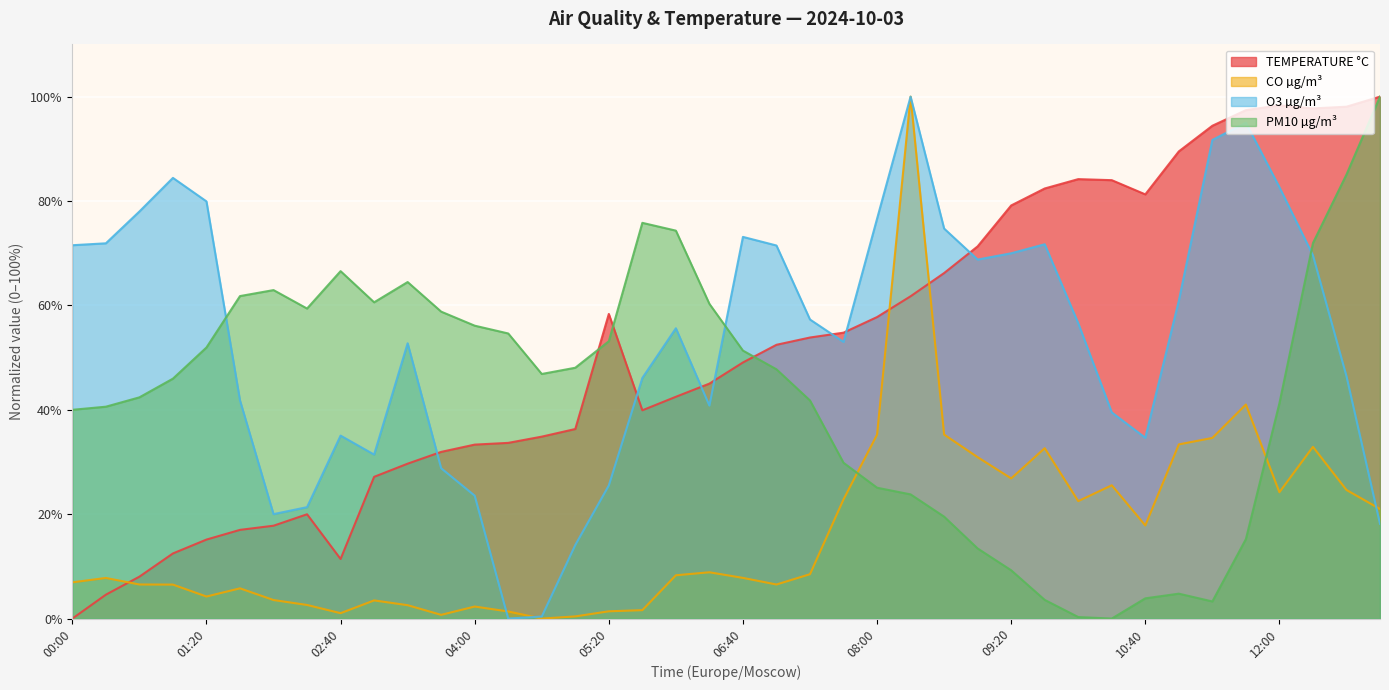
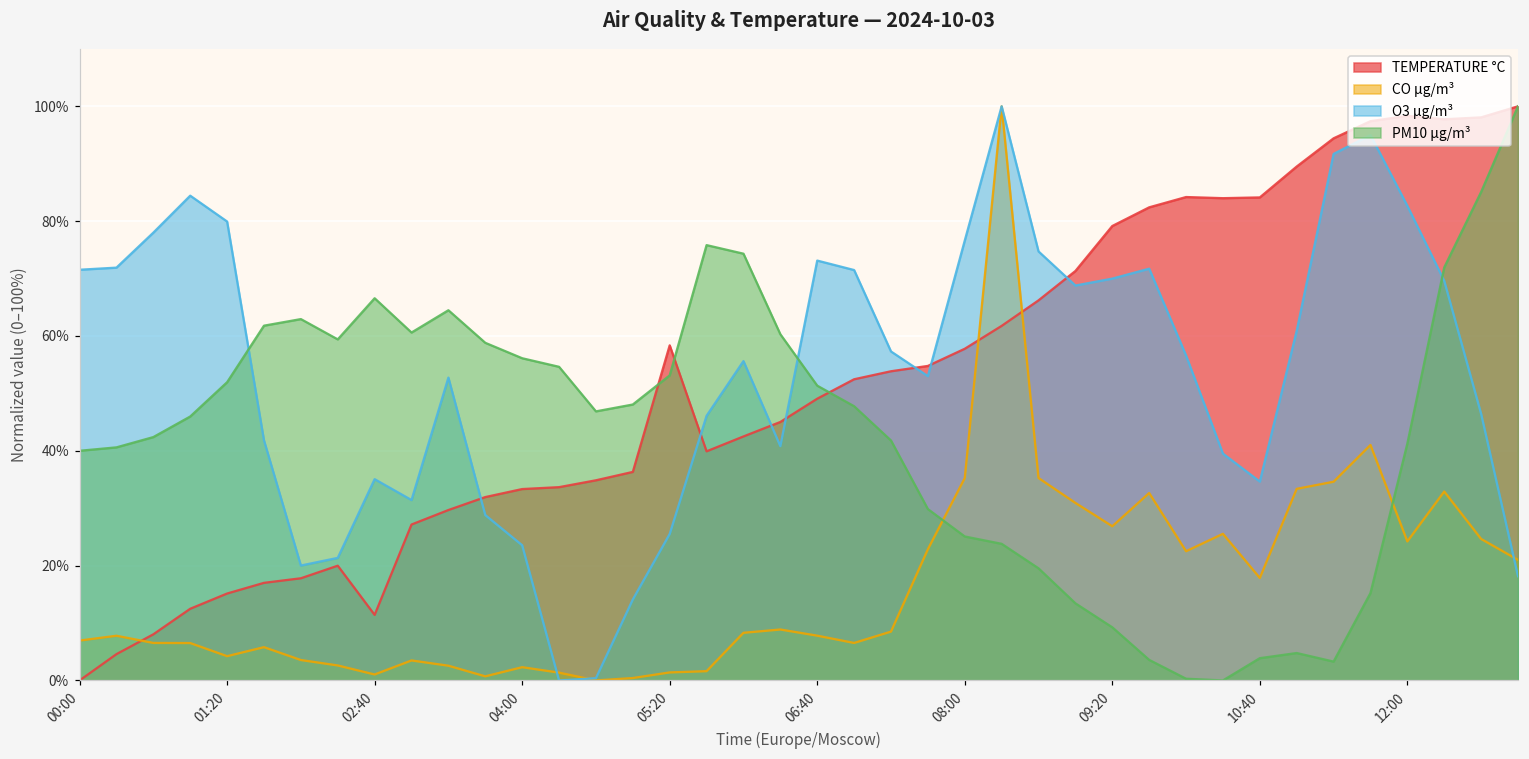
TEMPERATURE °C, 10:40: 81% -> 84%
